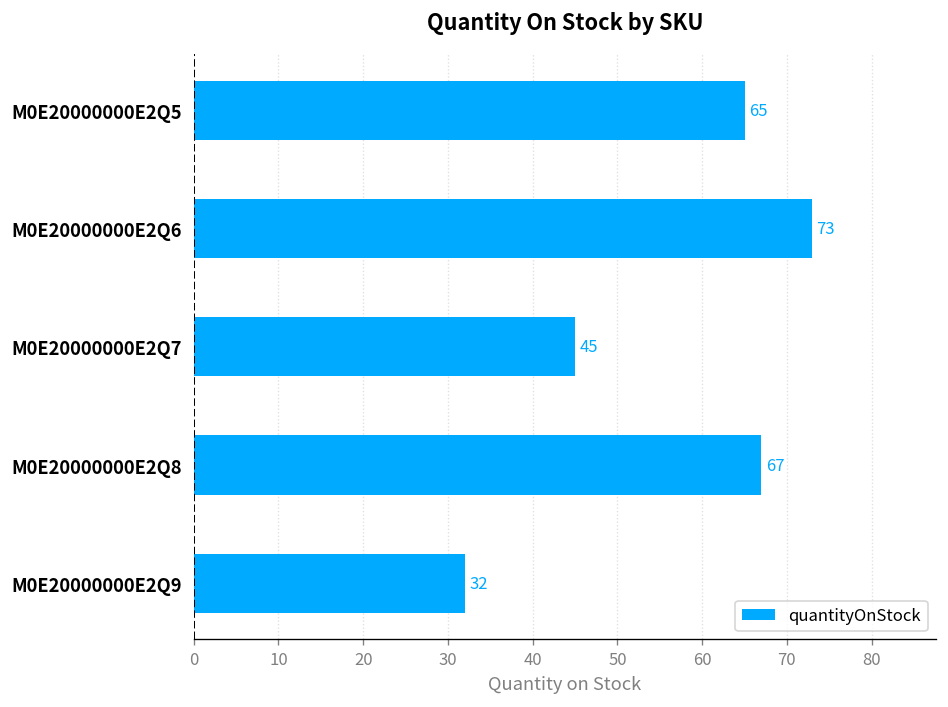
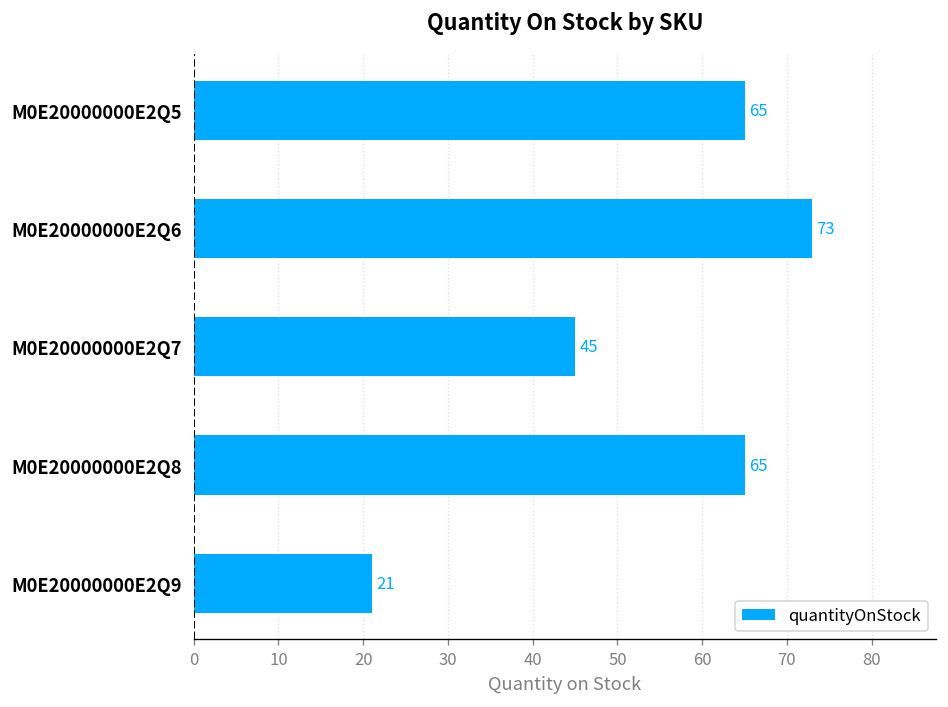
M0E20000000E2Q8: 67 -> 65
M0E20000000E2Q9: 32 -> 21
